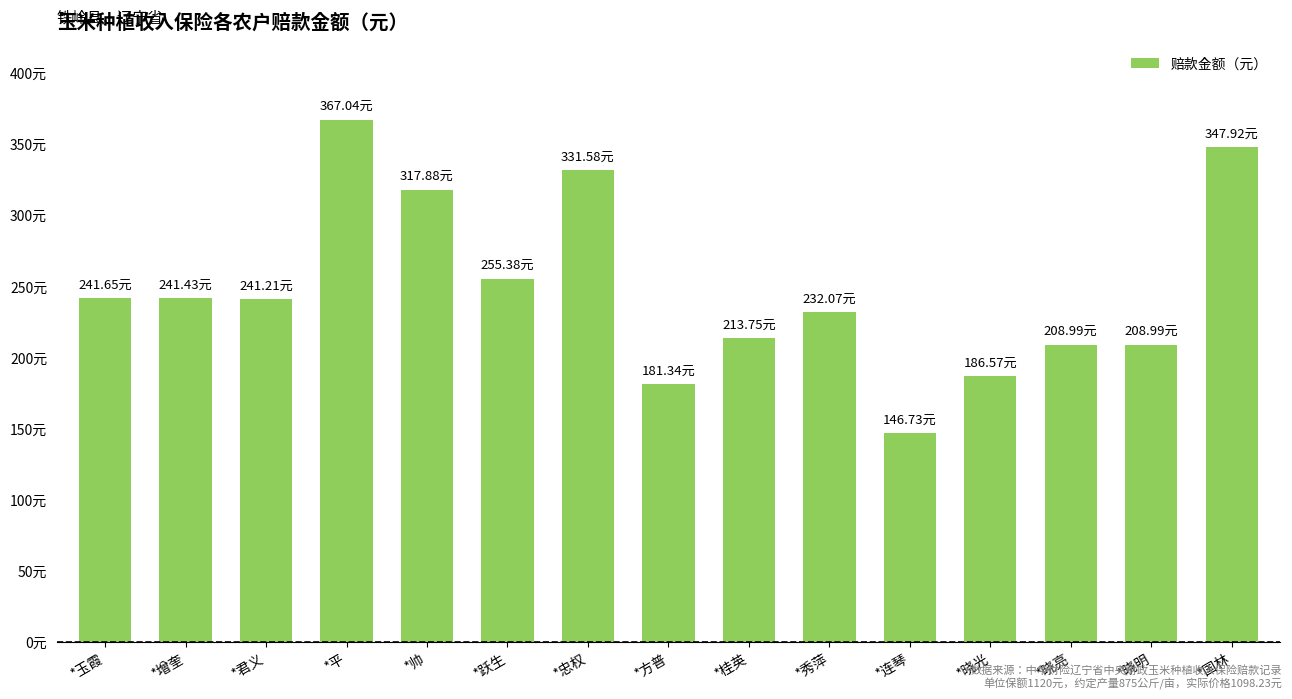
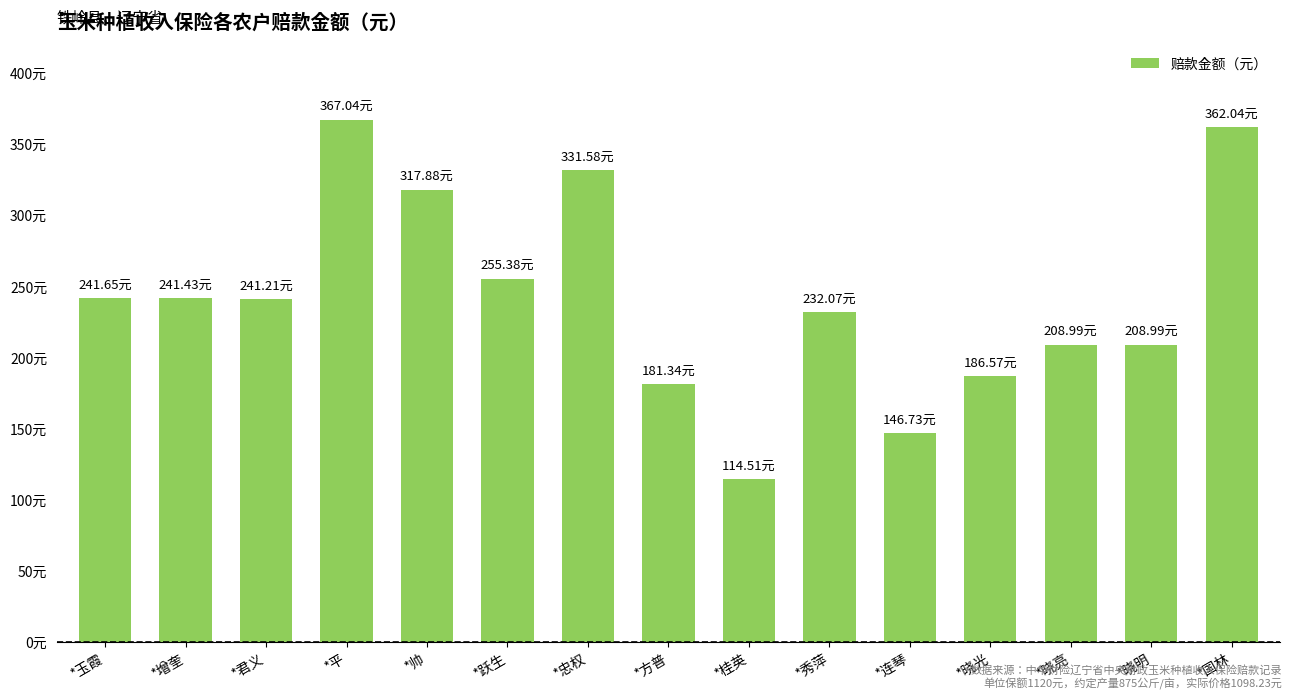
*桂英: 213.75元 -> 114.51元
*国林: 347.92元 -> 362.04元
